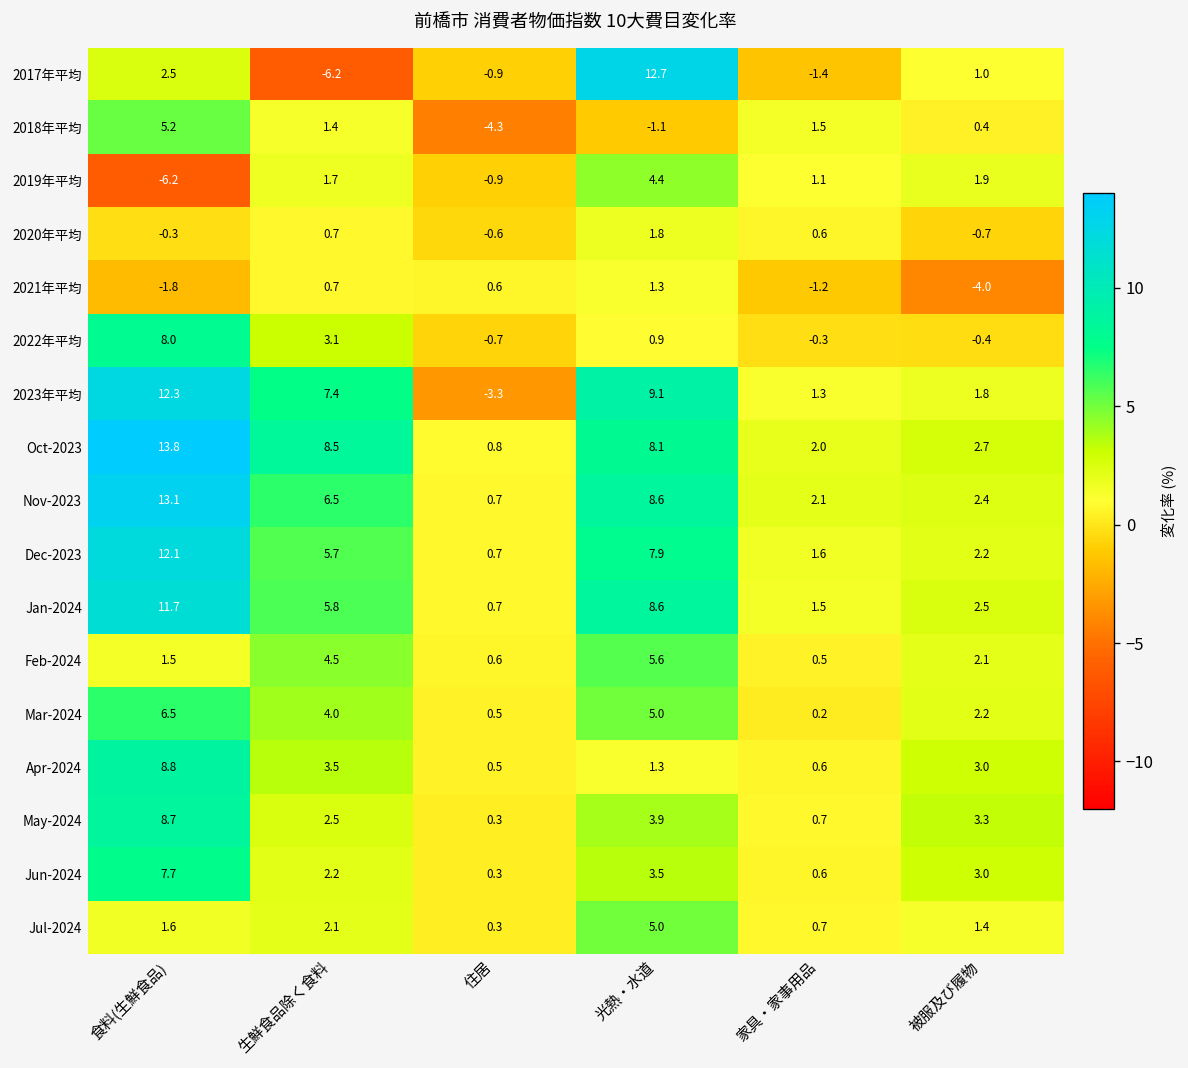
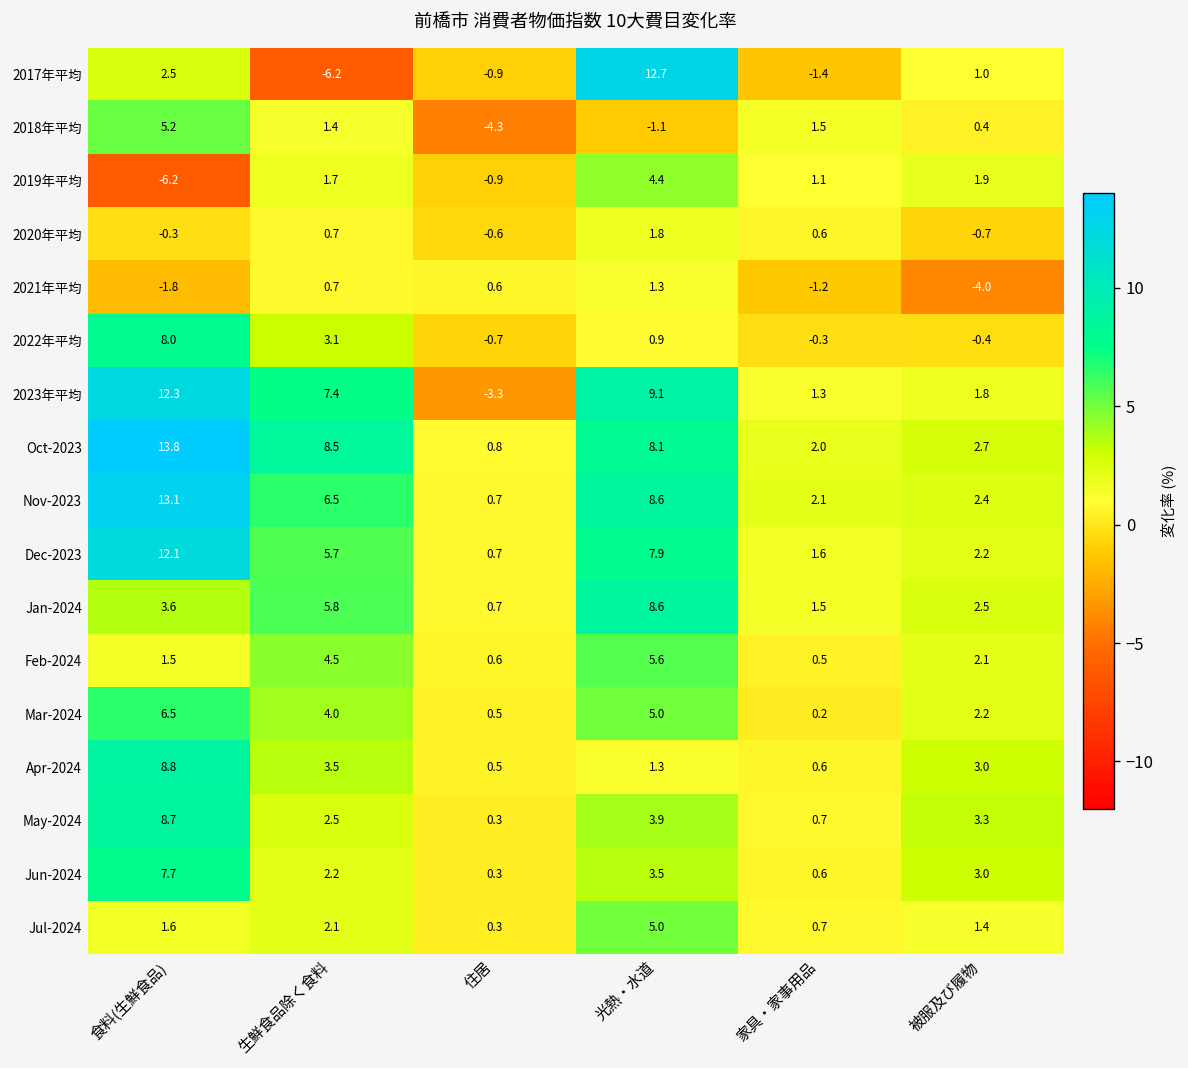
Jan-2024, 食料(生鮮食品): 11.7 -> 3.6
